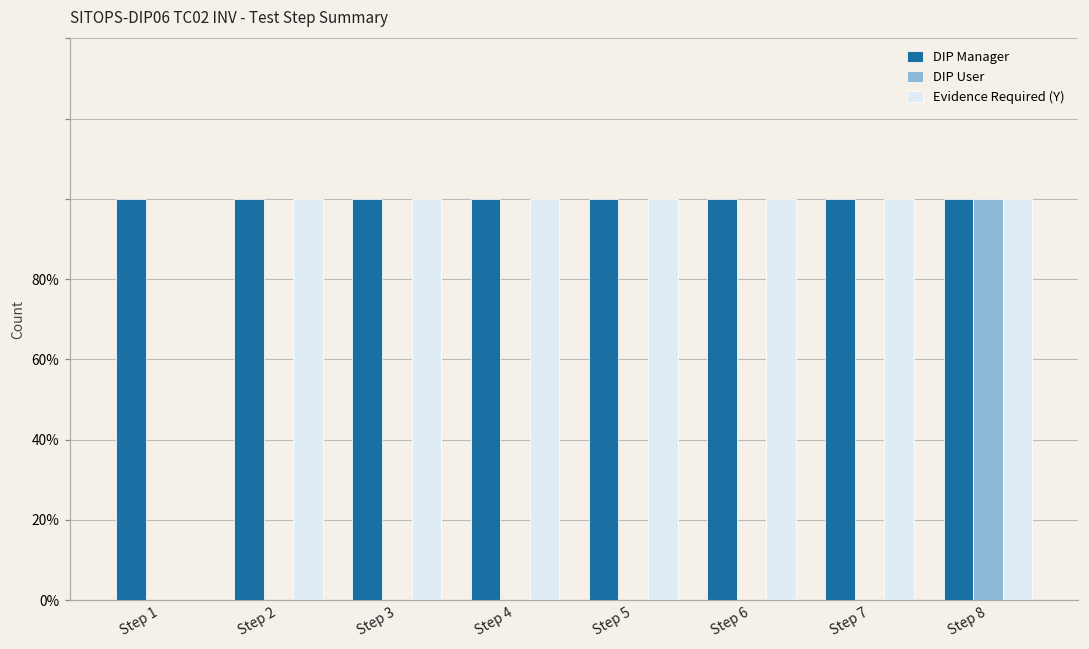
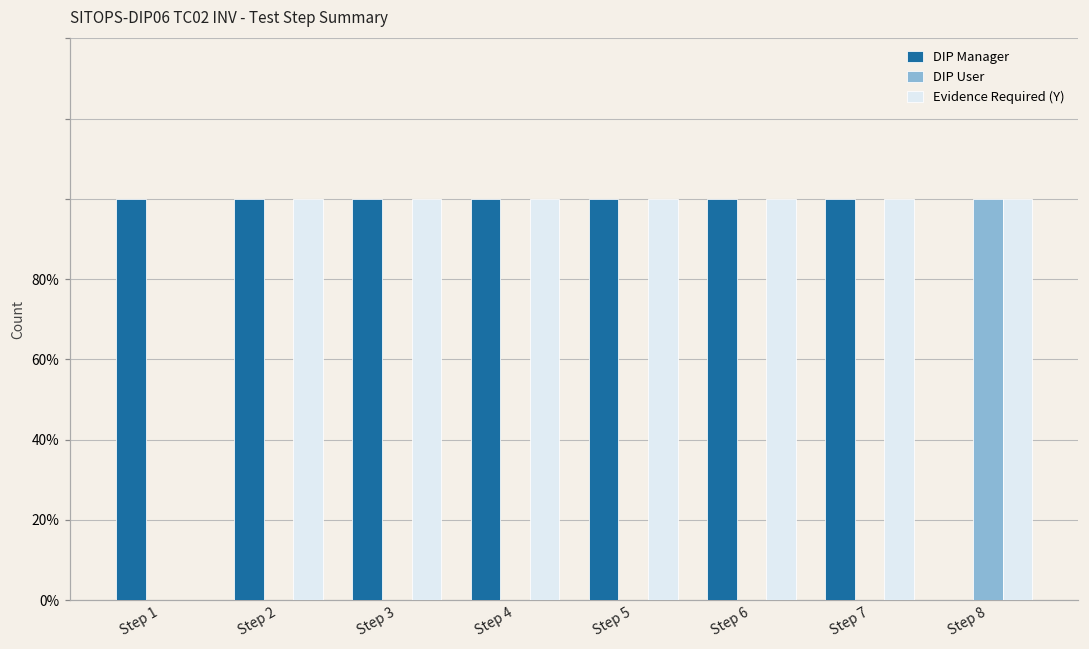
DIP Manager, Step 8: 100% -> 0%
